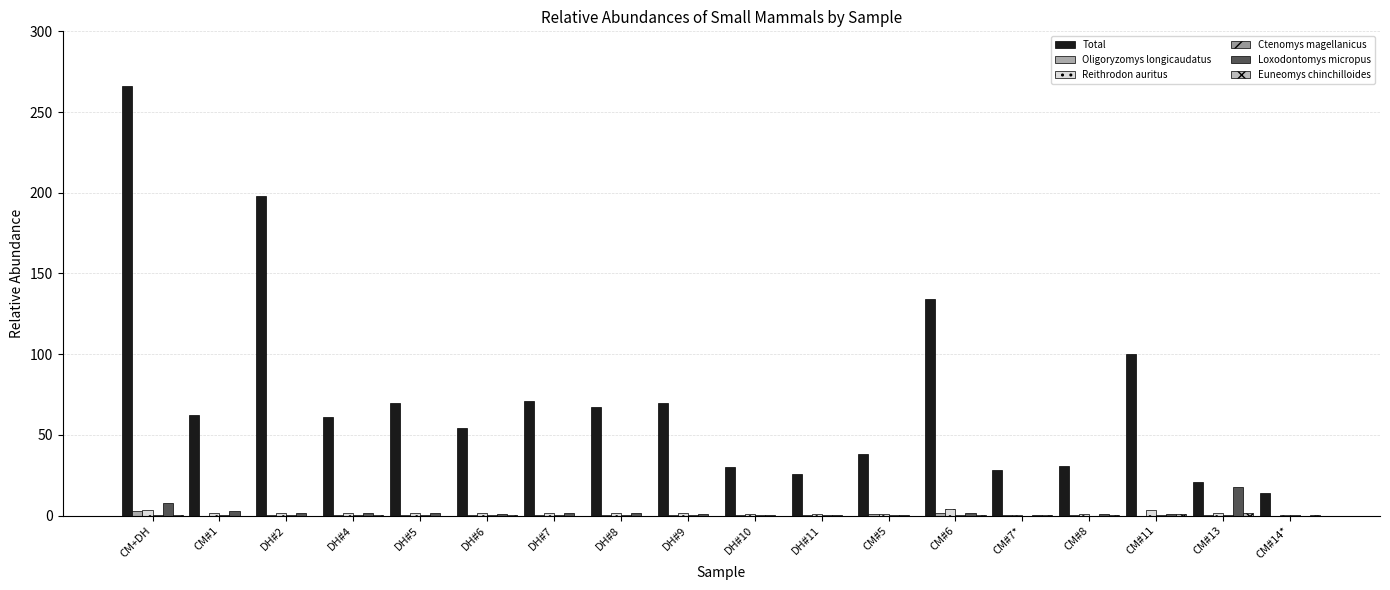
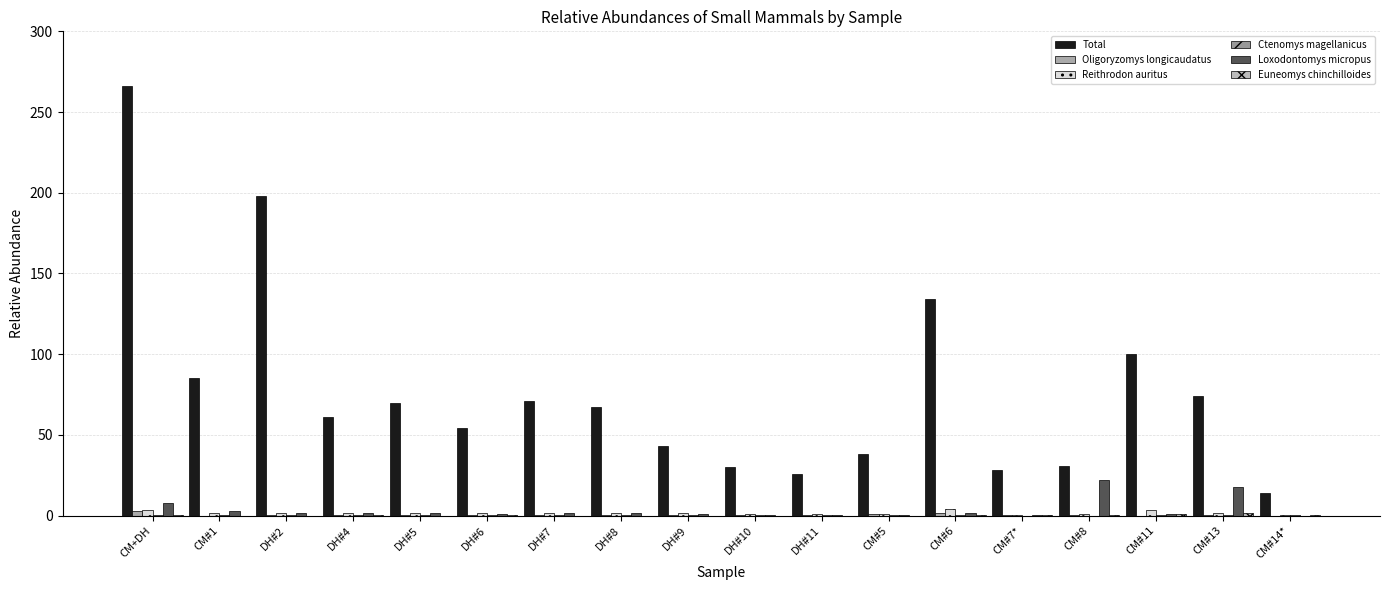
Total, CM#1: 62 -> 85
Total, DH#9: 70 -> 43
Loxodontomys micropus, CM#8: 1 -> 22
Total, CM#13: 21 -> 74
